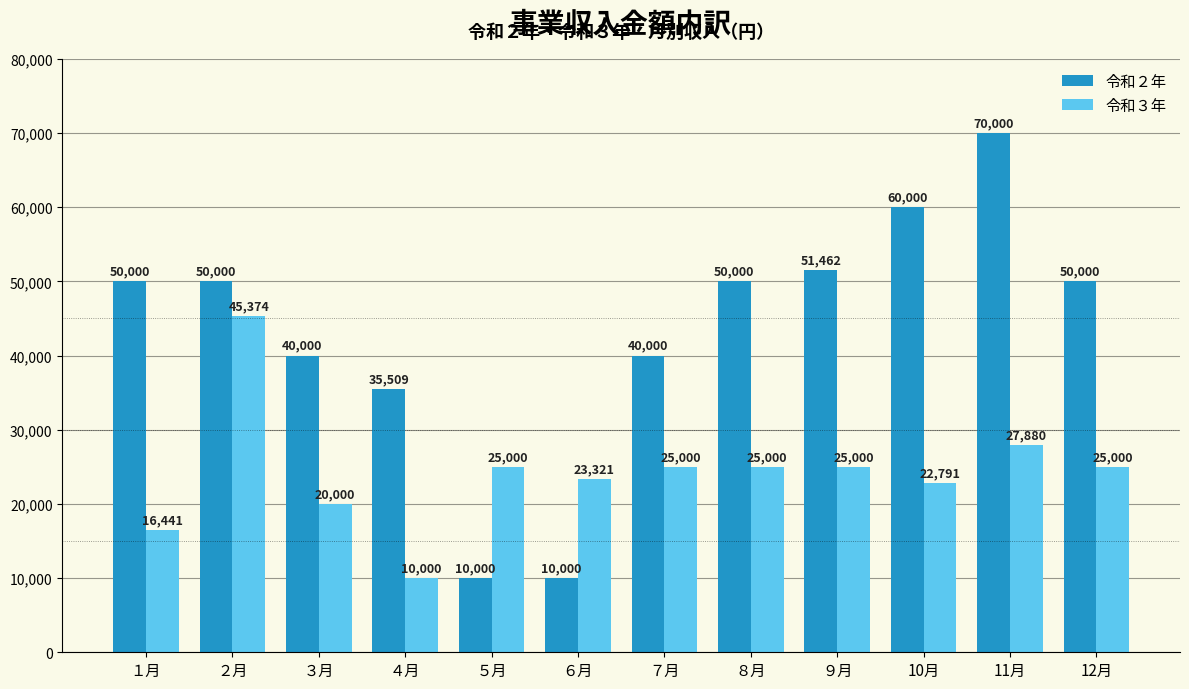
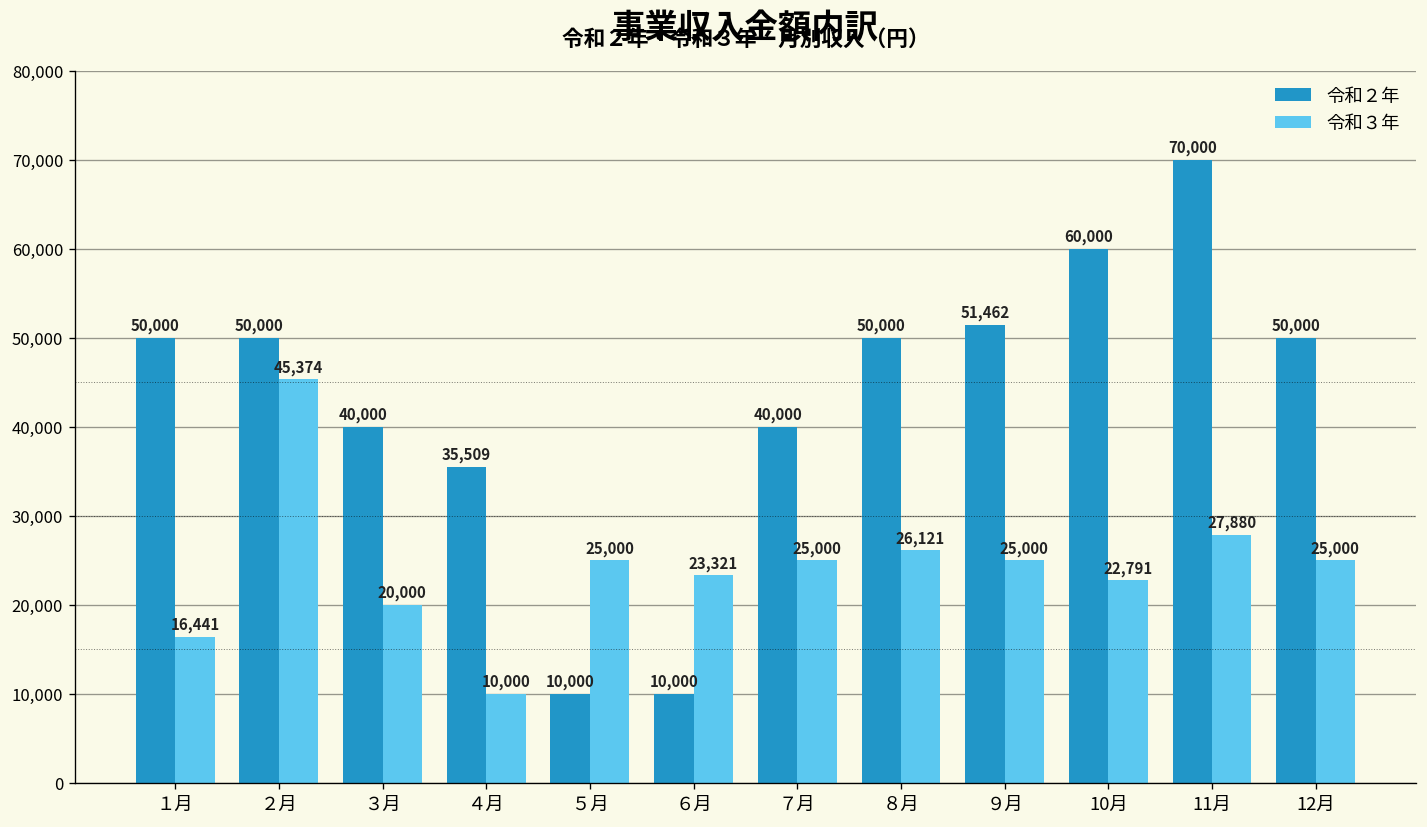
令和３年, ８月: 25,000 -> 26,121
